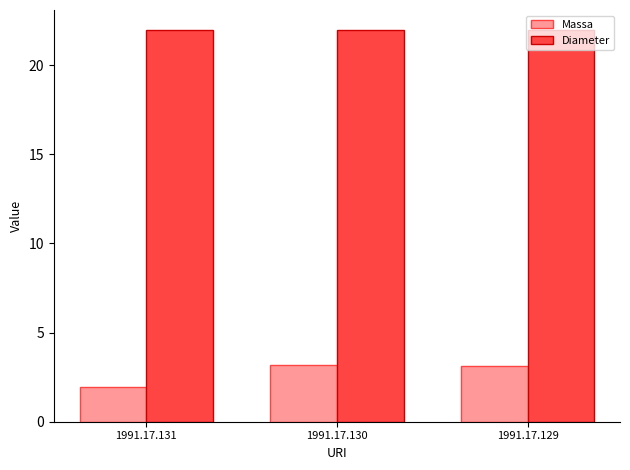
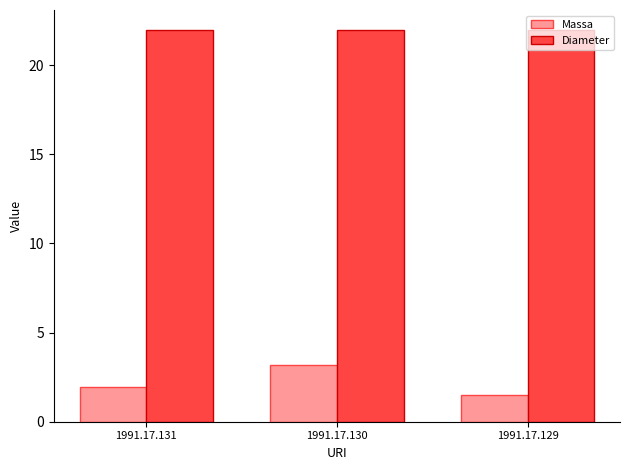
Massa, 1991.17.129: 3.1 -> 1.5
